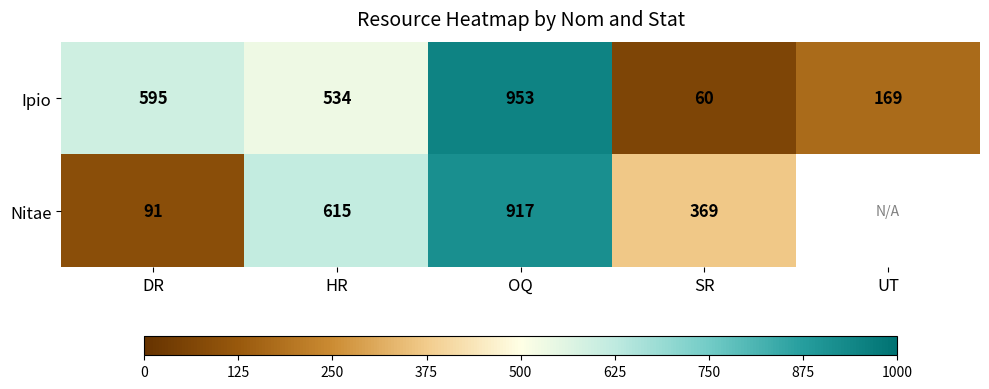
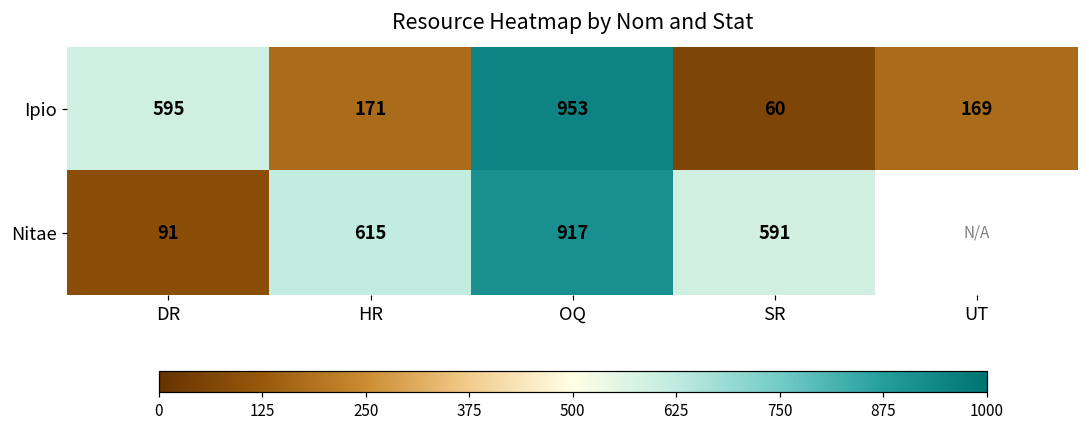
Ipio, HR: 534 -> 171
Nitae, SR: 369 -> 591
